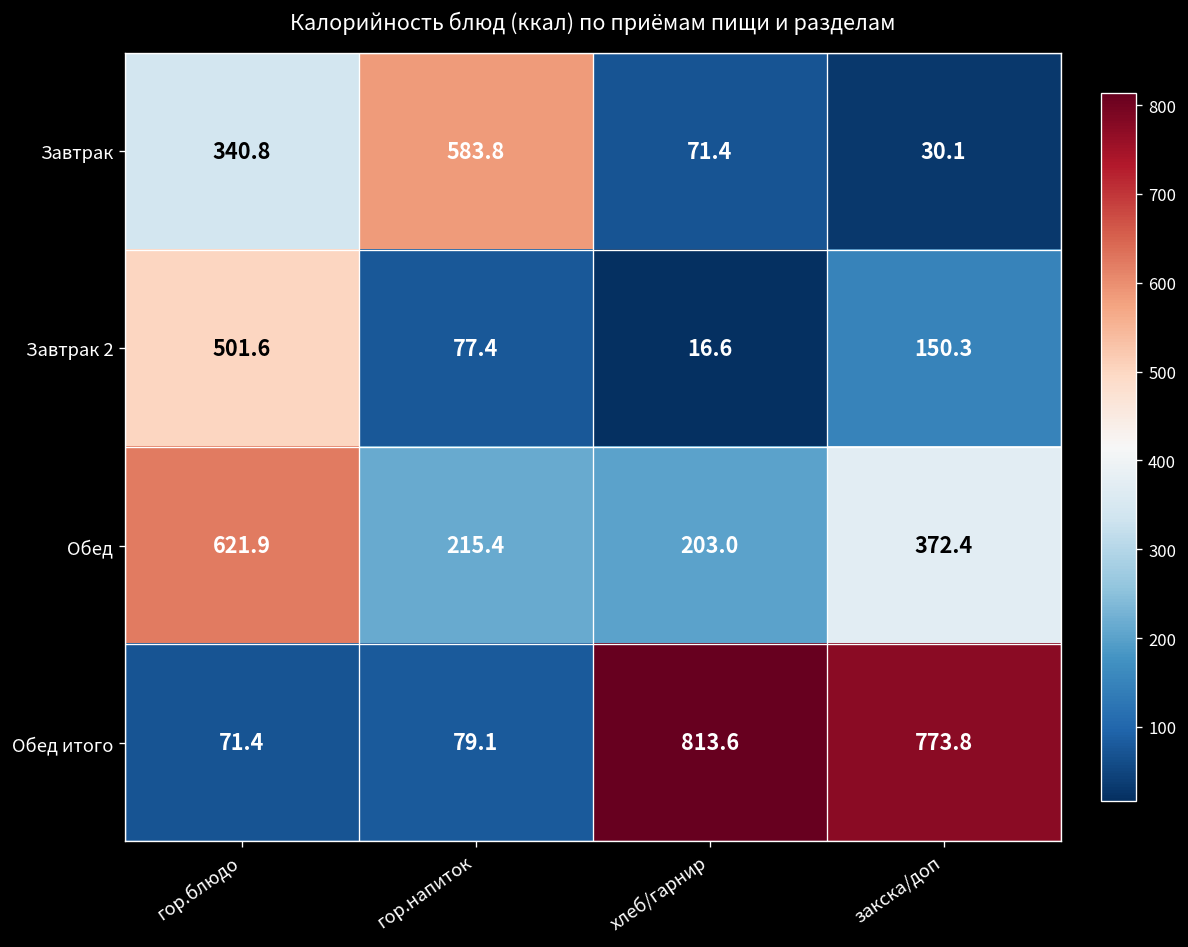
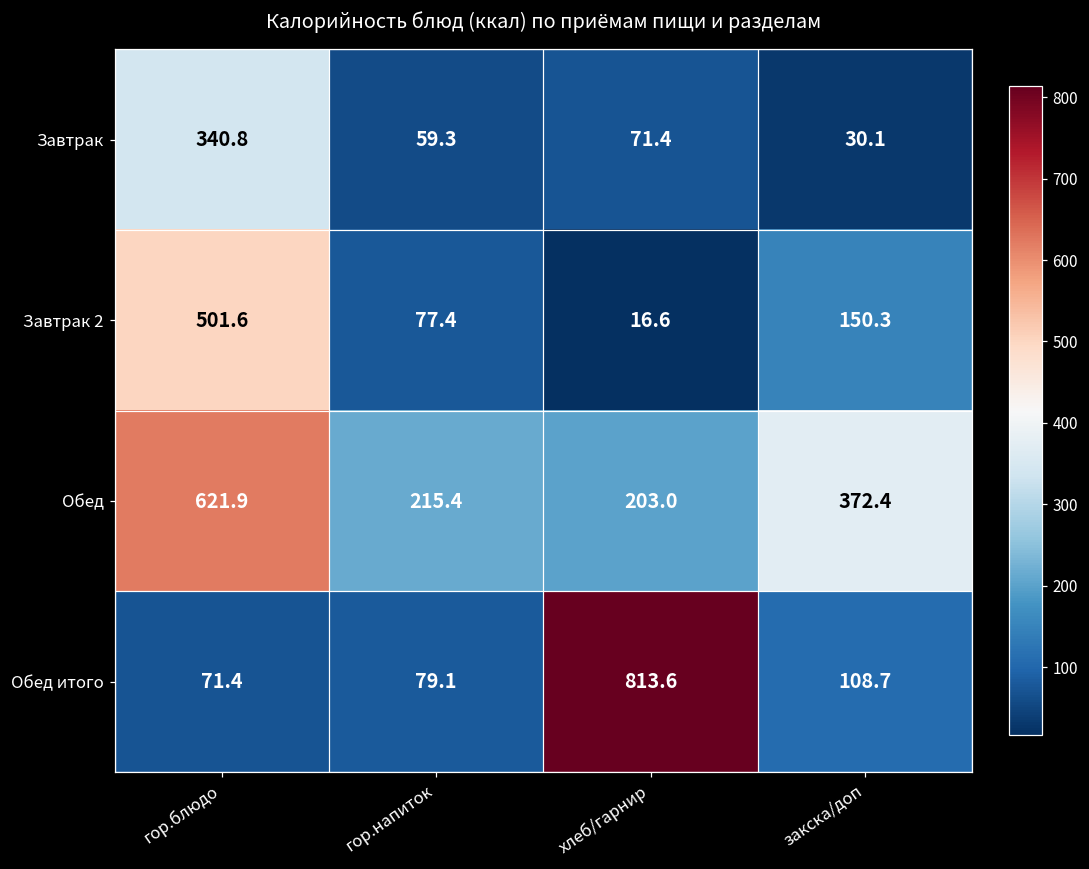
Завтрак, гор.напиток: 583.8 -> 59.3
Обед итого, закска/доп: 773.8 -> 108.7
